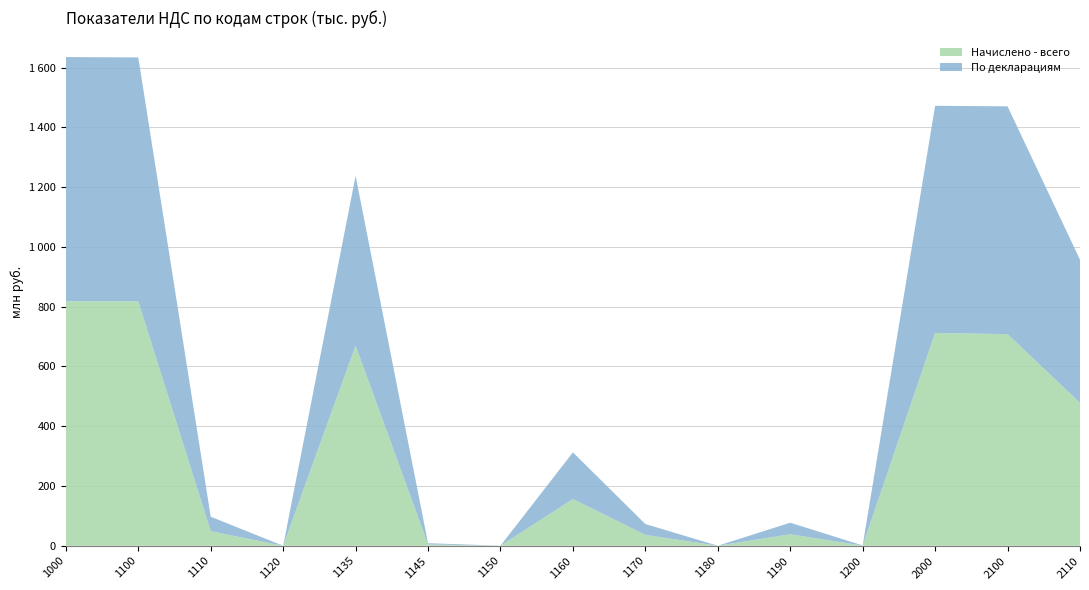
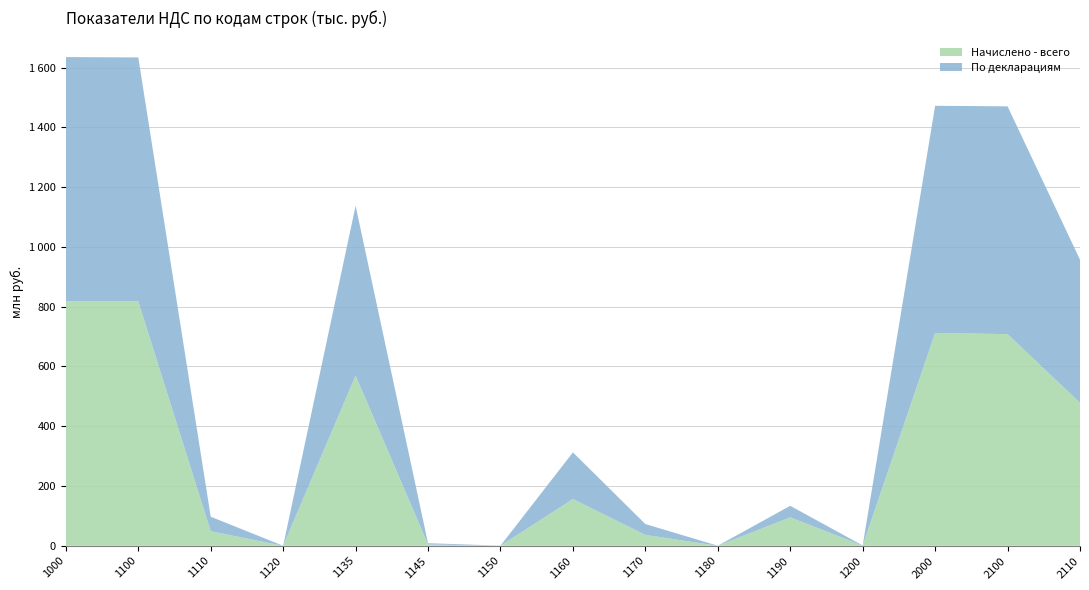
Начислено - всего, 1135: 670 -> 570
Начислено - всего, 1190: 40 -> 100
